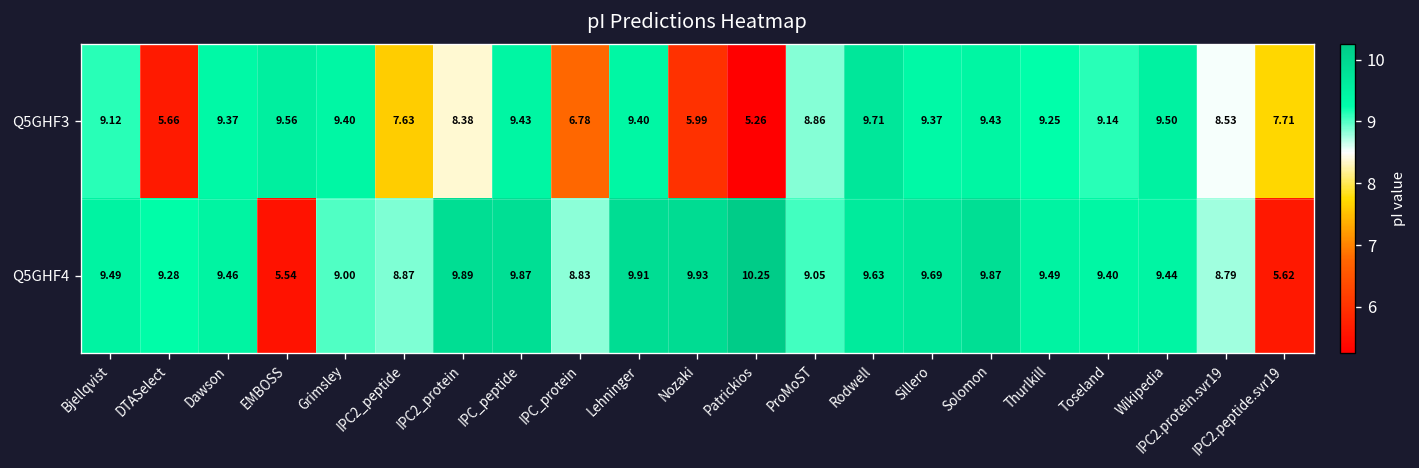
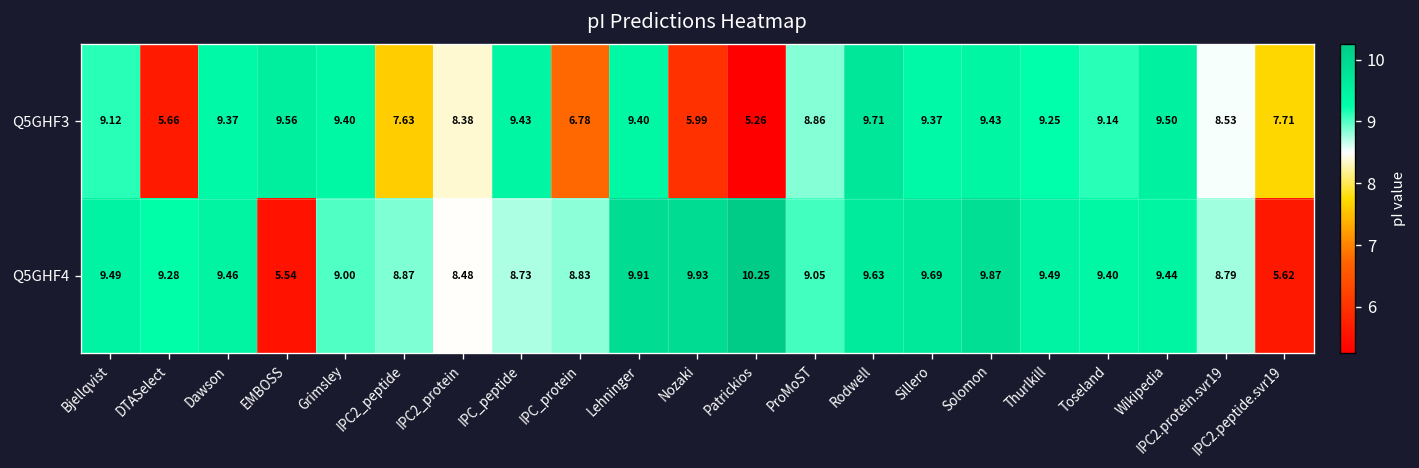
Q5GHF4, IPC2_protein: 9.89 -> 8.48
Q5GHF4, IPC_peptide: 9.87 -> 8.73
